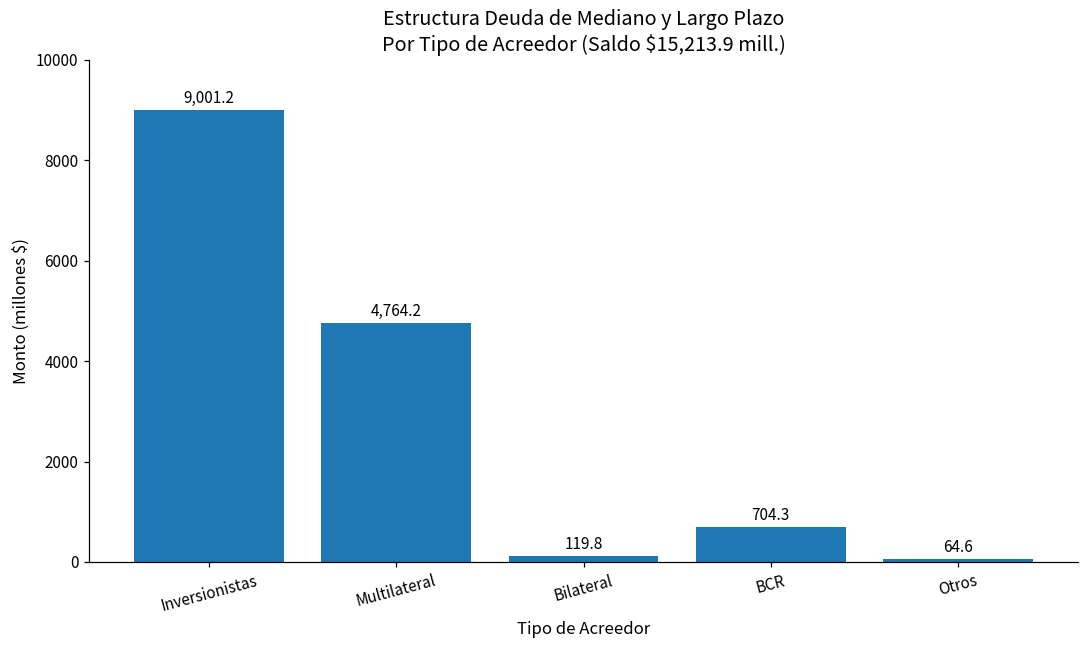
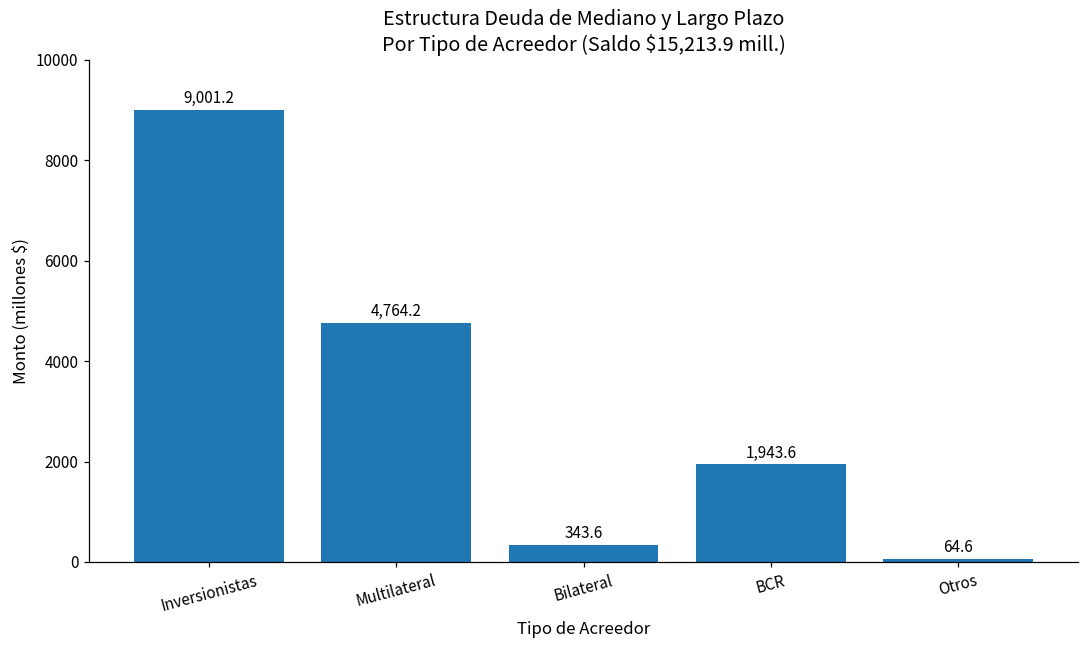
Bilateral: 119.8 -> 343.6
BCR: 704.3 -> 1,943.6
